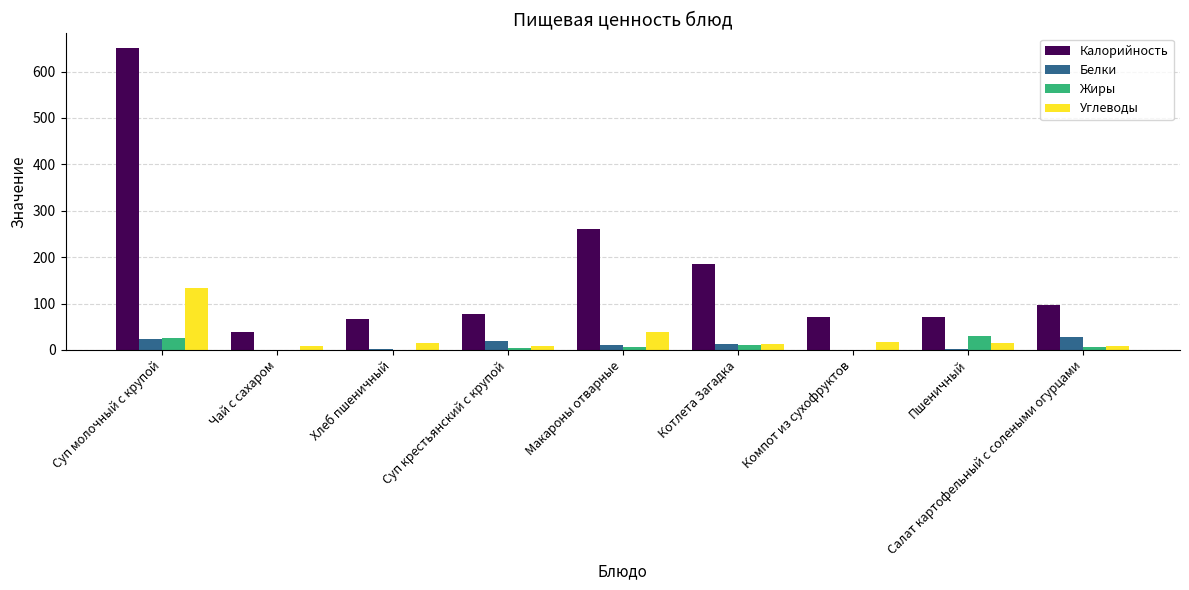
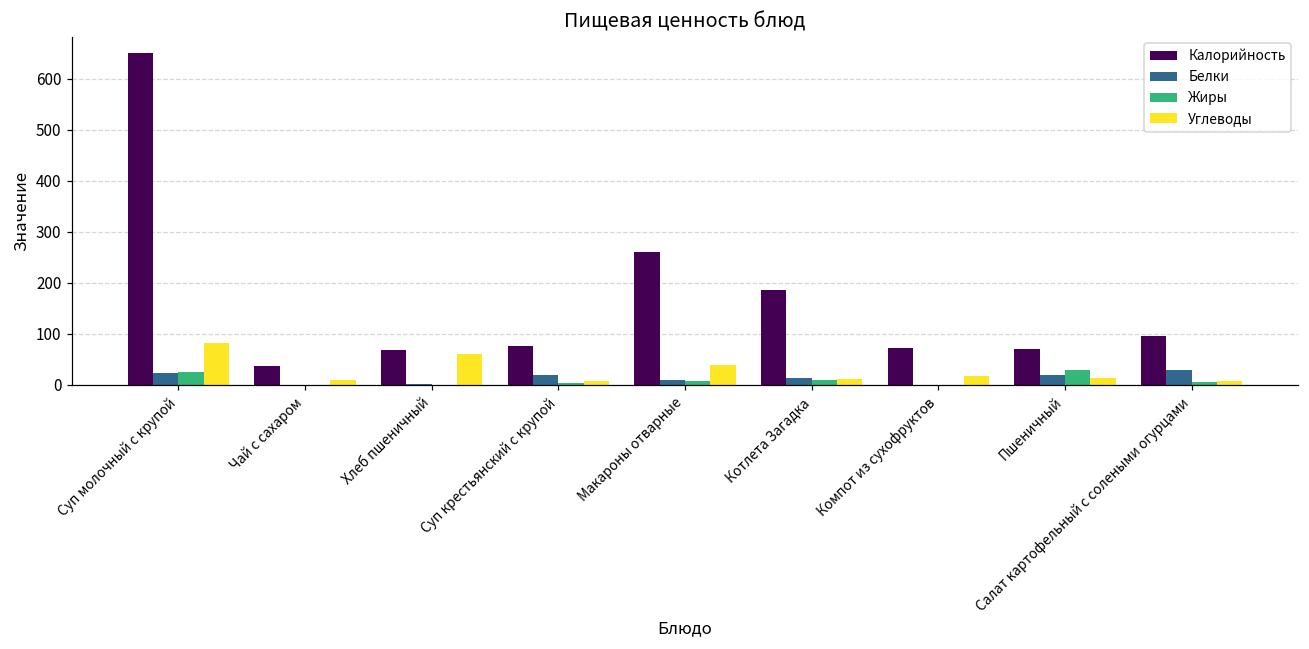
Углеводы, Суп молочный с крупой: 130 -> 80
Углеводы, Хлеб пшеничный: 10 -> 60
Белки, Пшеничный: 0 -> 20
